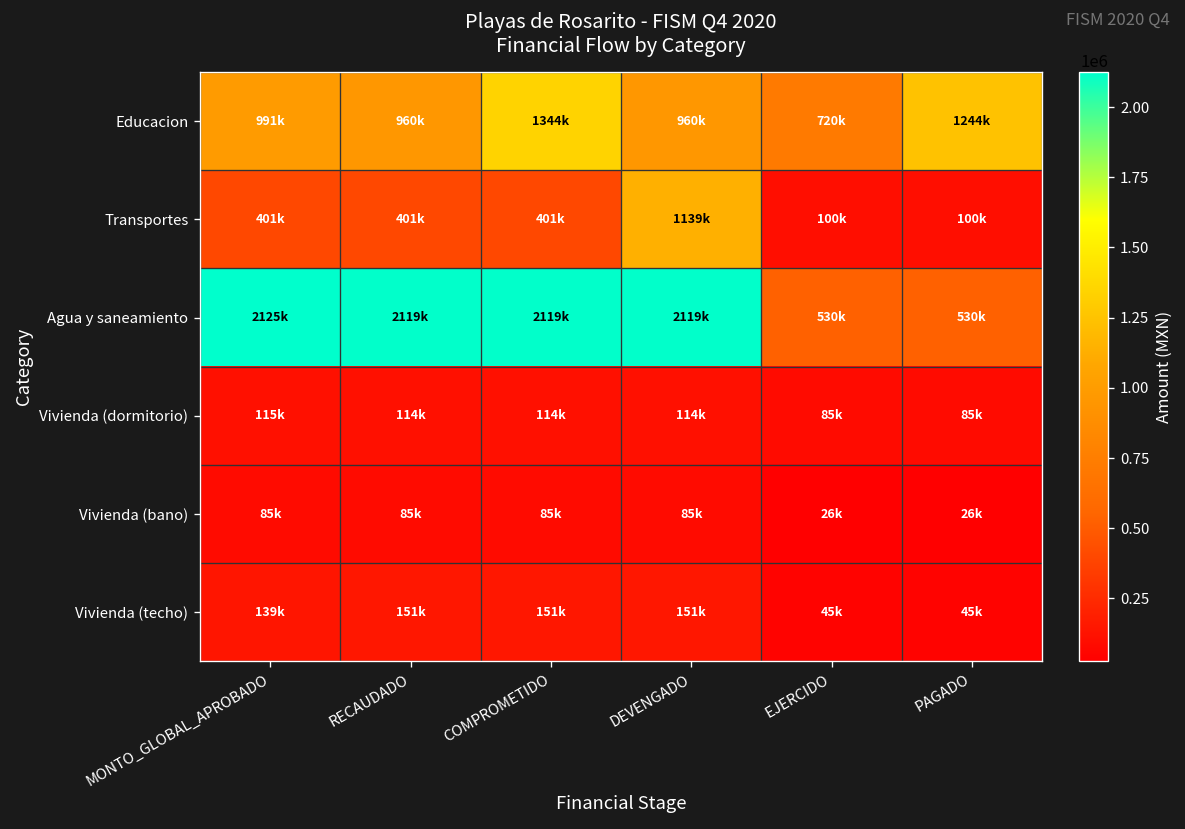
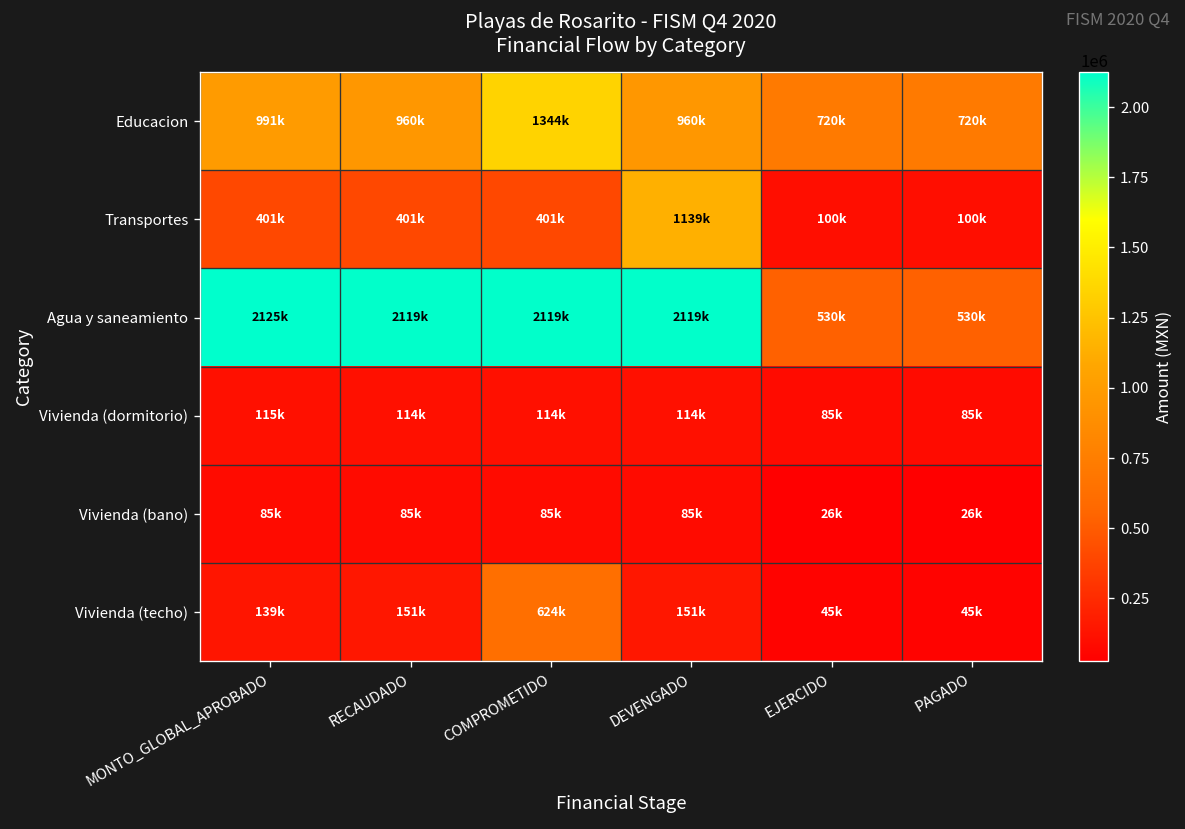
Educacion, PAGADO: 1244k -> 720k
Vivienda (techo), COMPROMETIDO: 151k -> 624k
